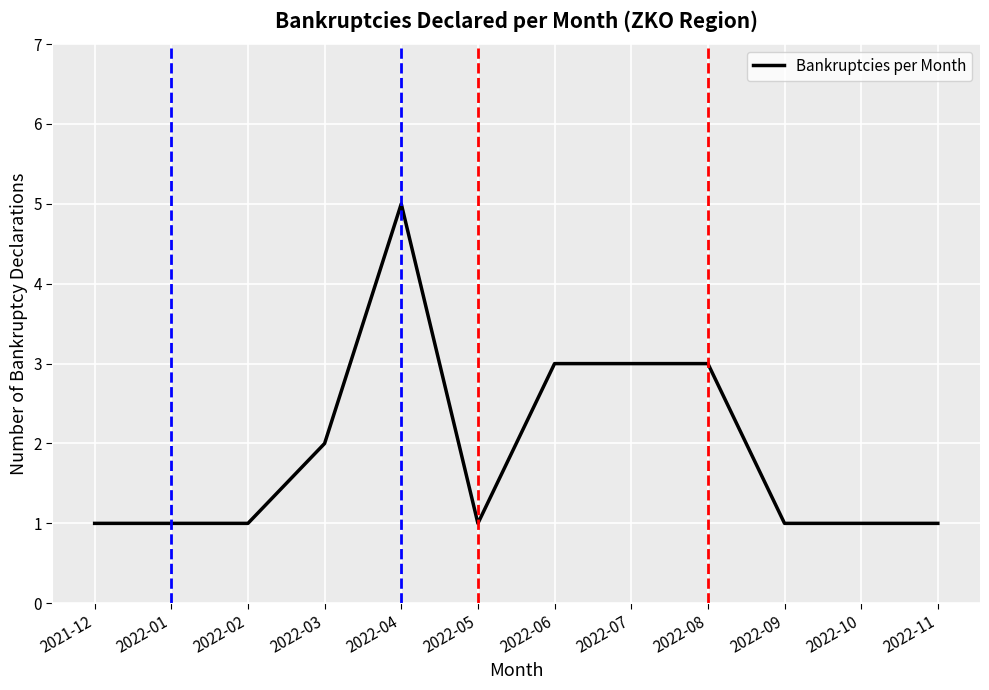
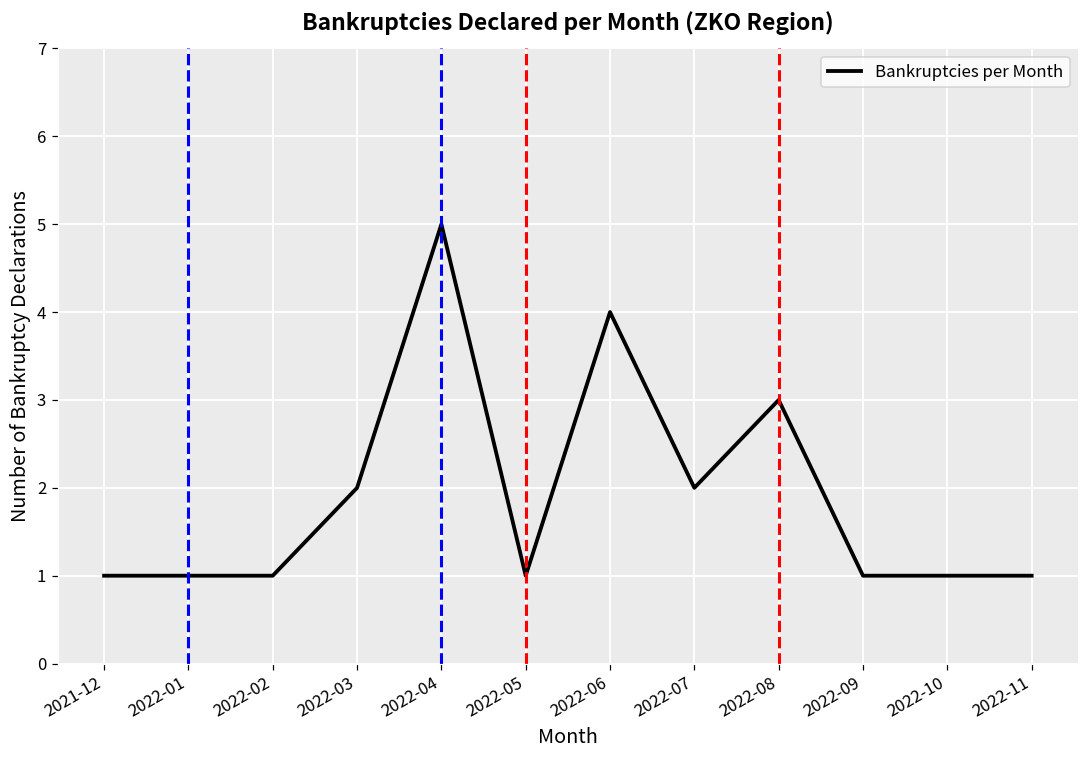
2022-06: 3 -> 4
2022-07: 3 -> 2
